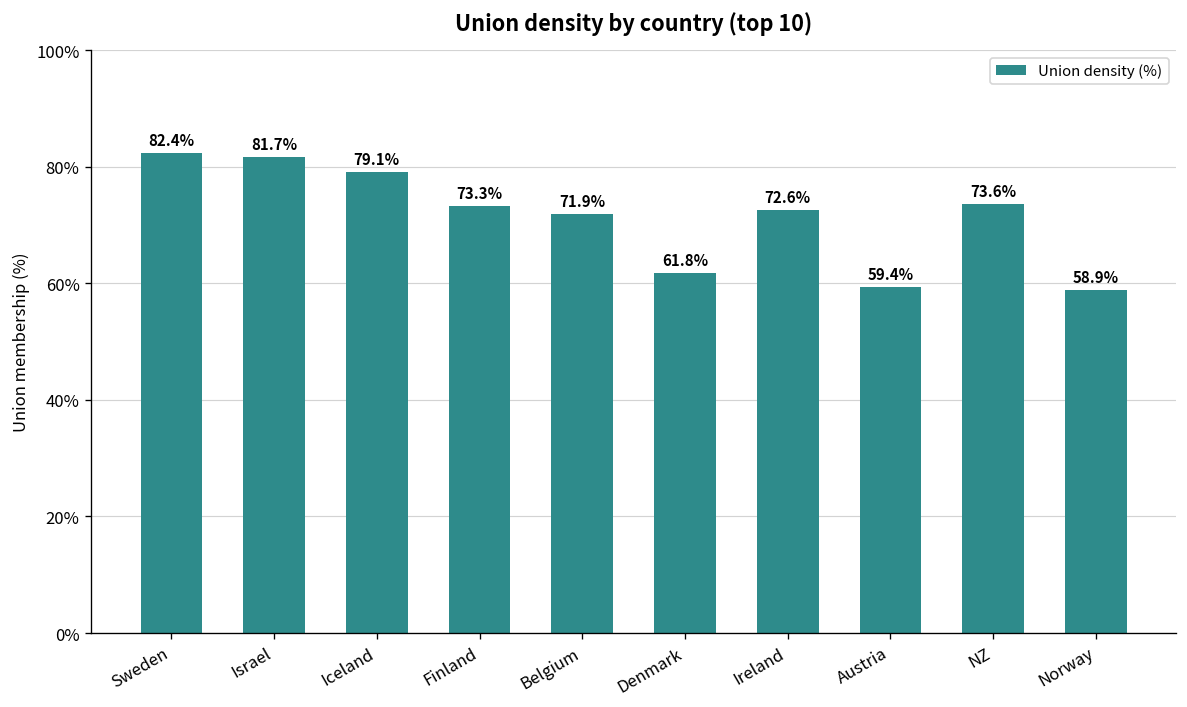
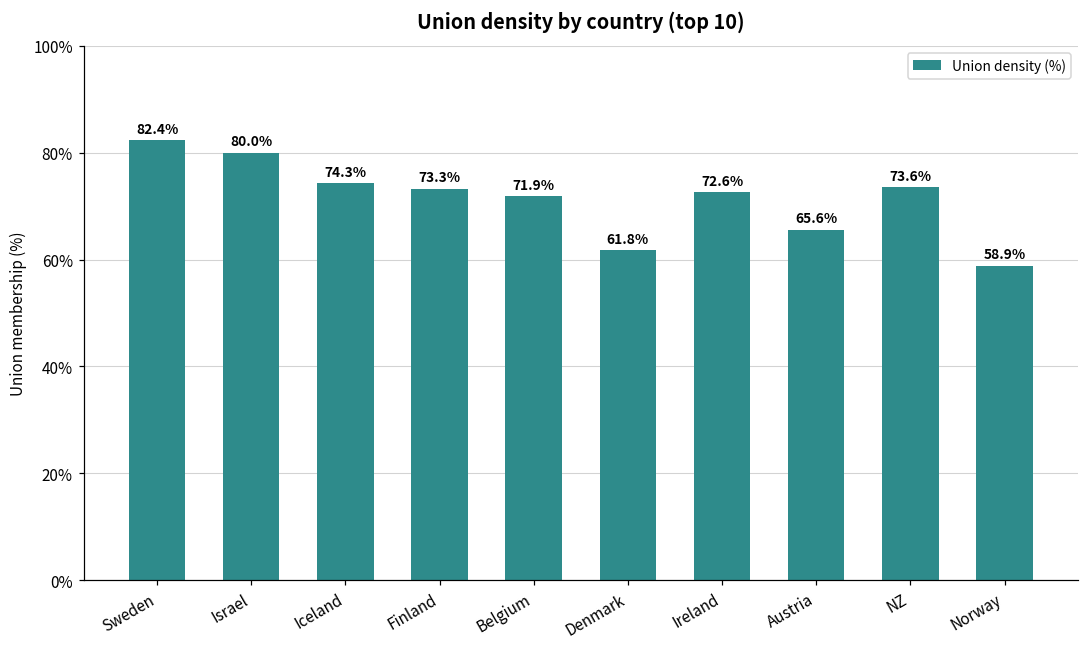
Israel: 81.7% -> 80.0%
Iceland: 79.1% -> 74.3%
Austria: 59.4% -> 65.6%
